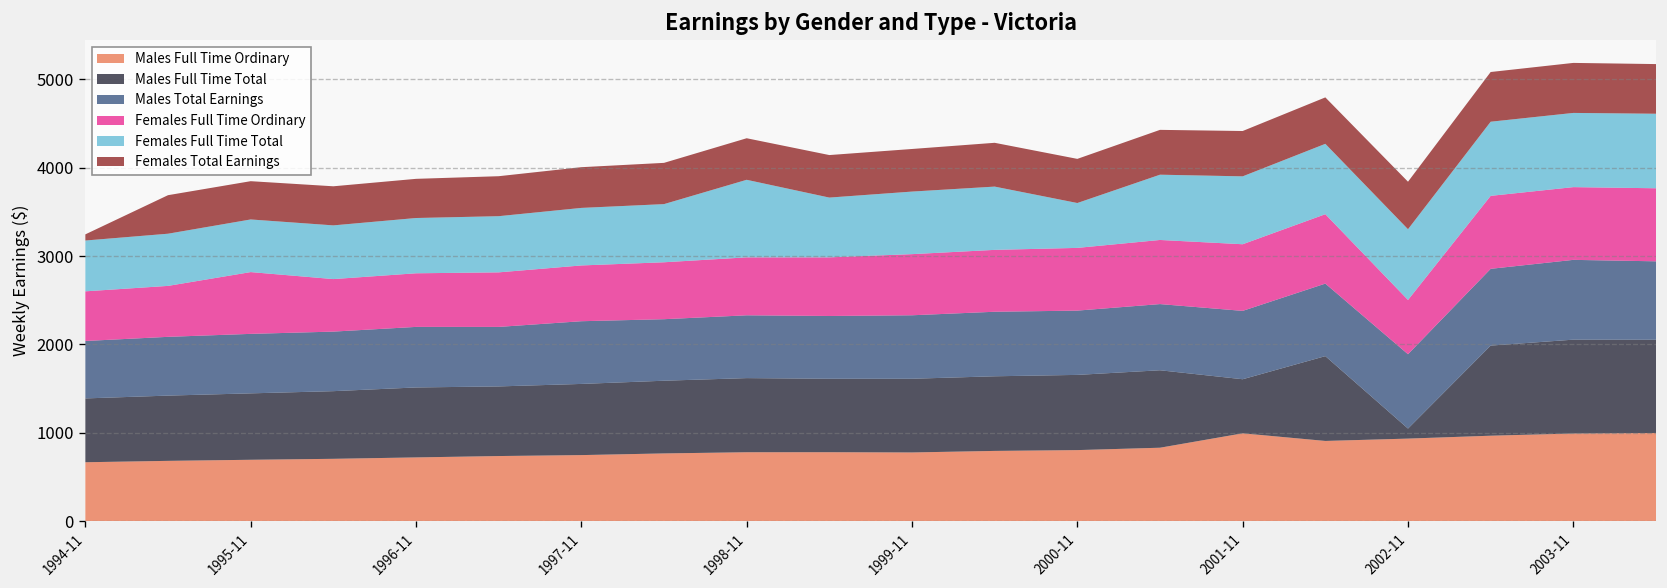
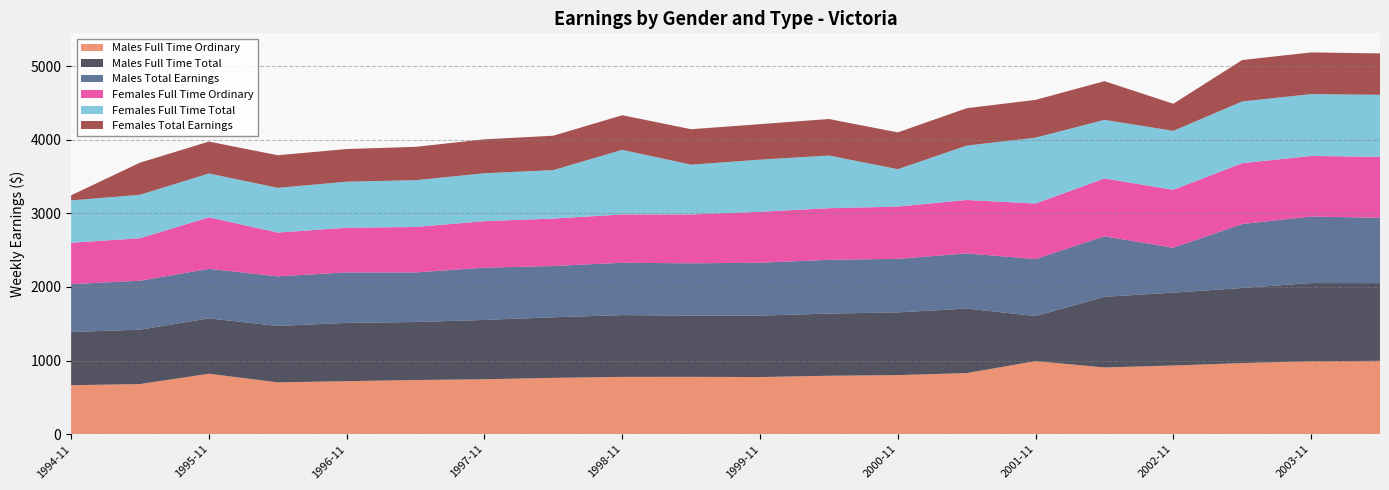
Males Full Time Ordinary, 1995-11: 700 -> 800
Females Full Time Total, 2001-11: 800 -> 900
Males Full Time Total, 2002-11: 100 -> 1000
Males Total Earnings, 2002-11: 800 -> 600
Females Full Time Ordinary, 2002-11: 600 -> 800
Females Total Earnings, 2002-11: 500 -> 400
